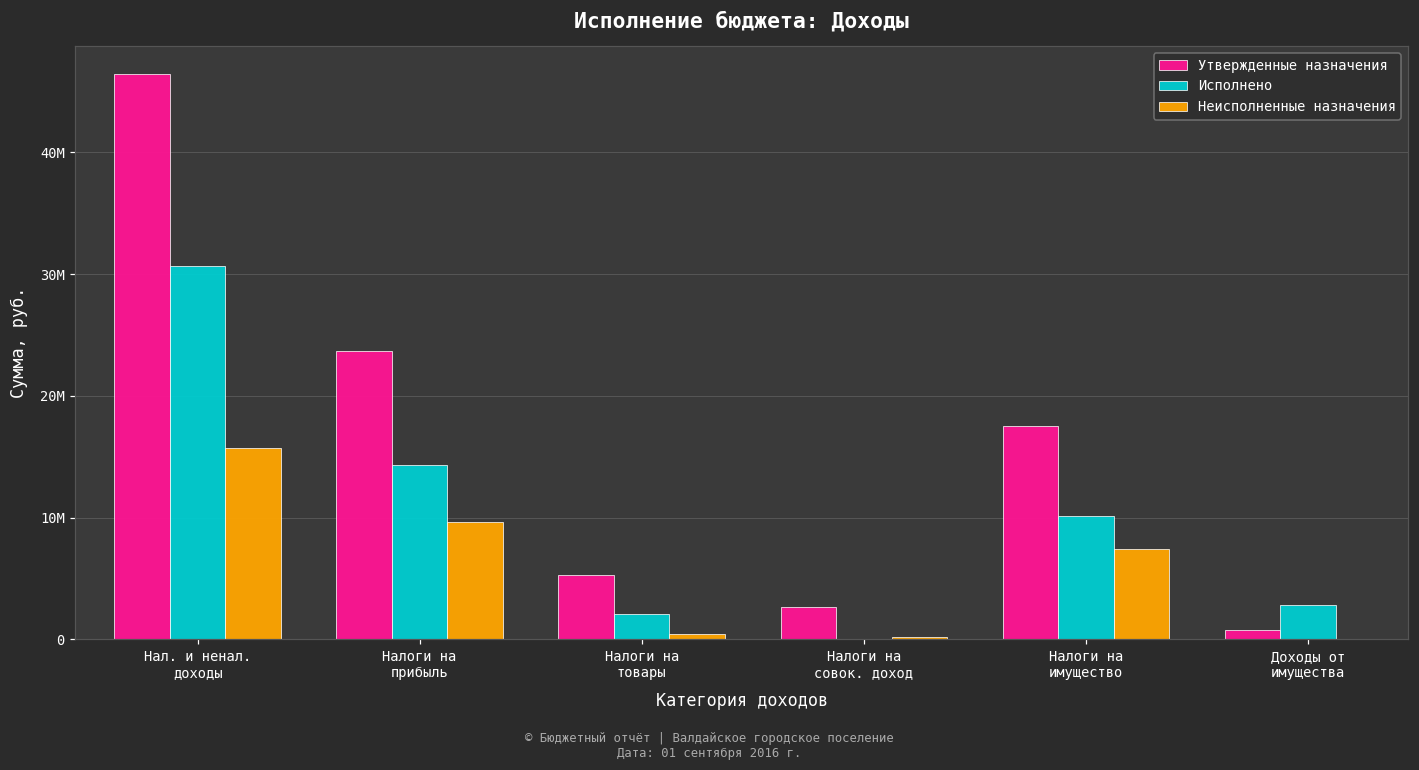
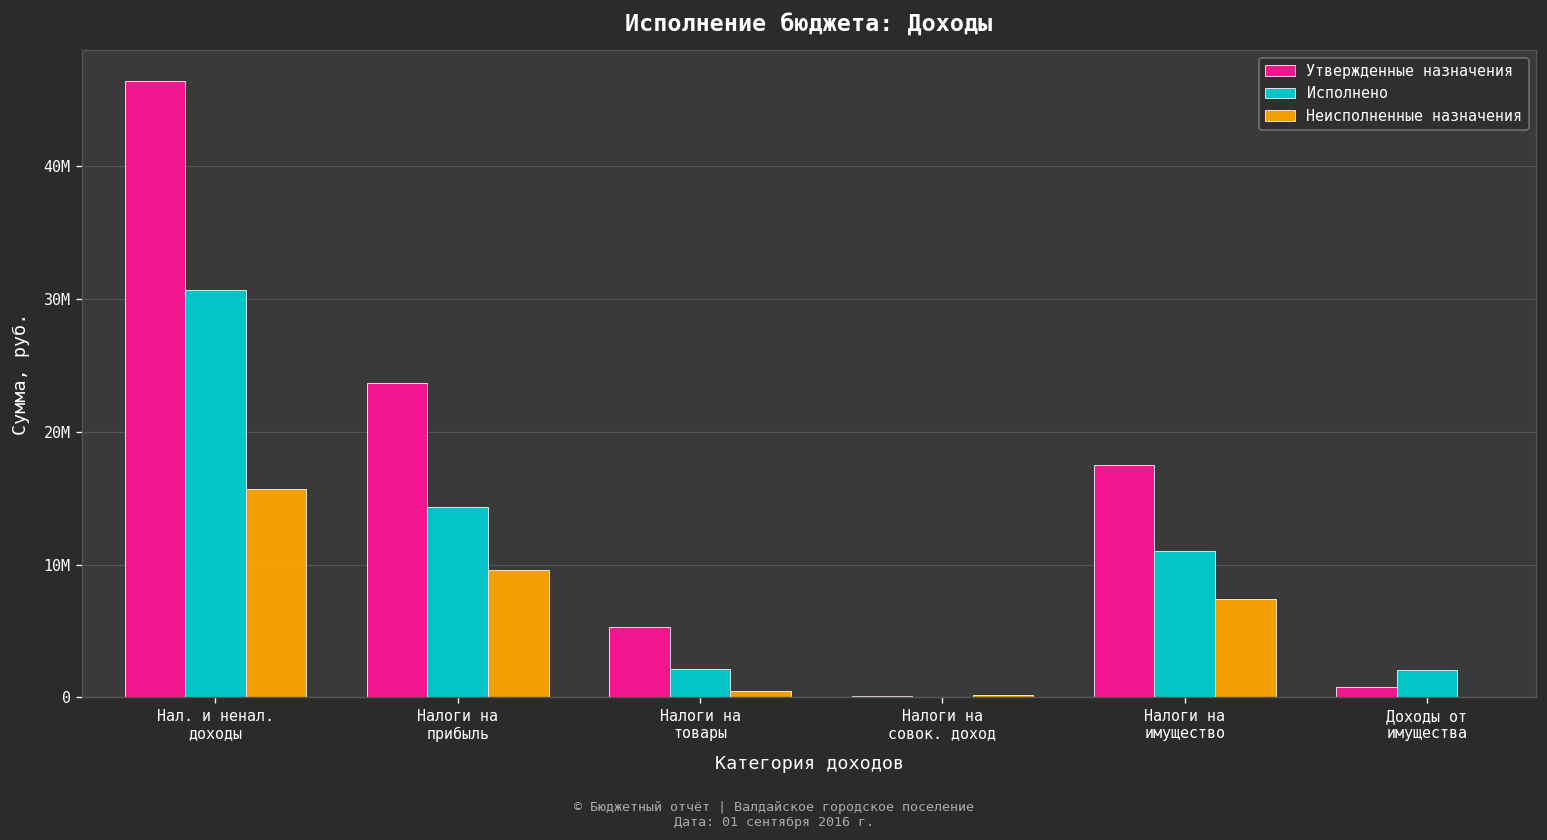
Утвержденные назначения, Налоги на совок. доход: 2600000 -> 100000
Исполнено, Налоги на имущество: 10200000 -> 11100000
Исполнено, Доходы от имущества: 2800000 -> 2000000
